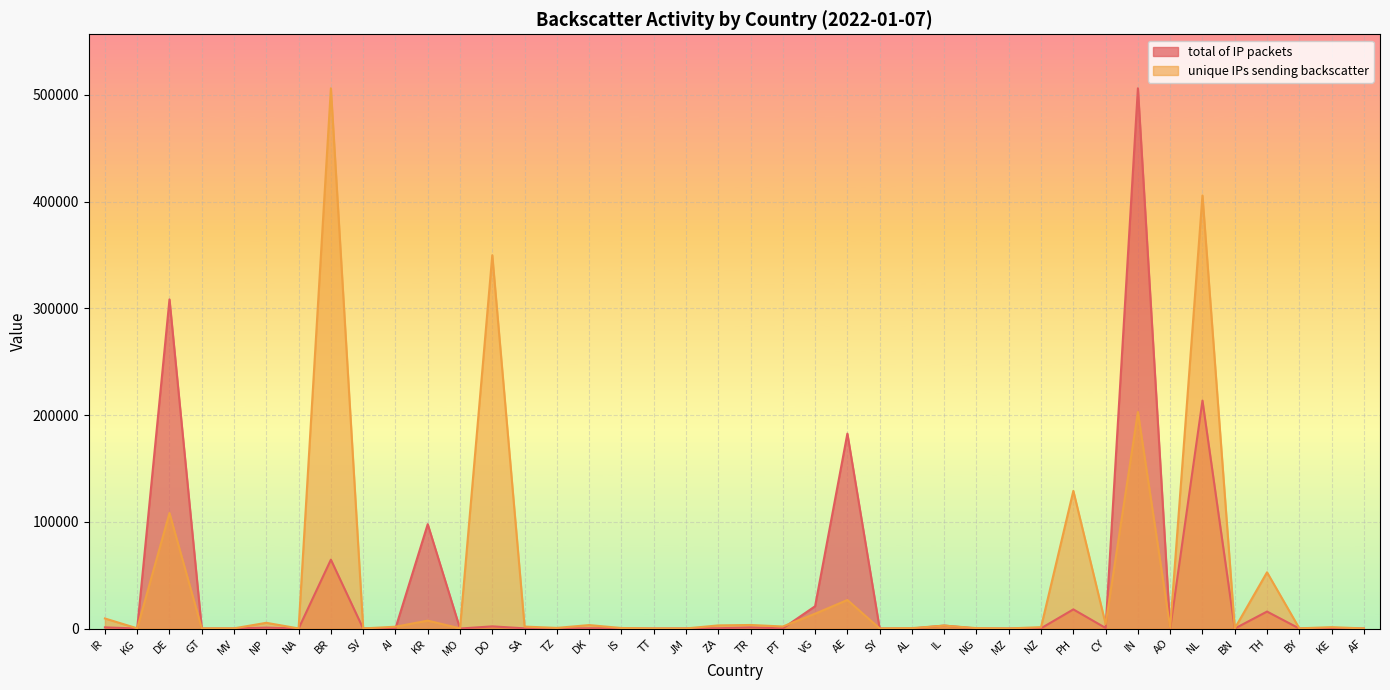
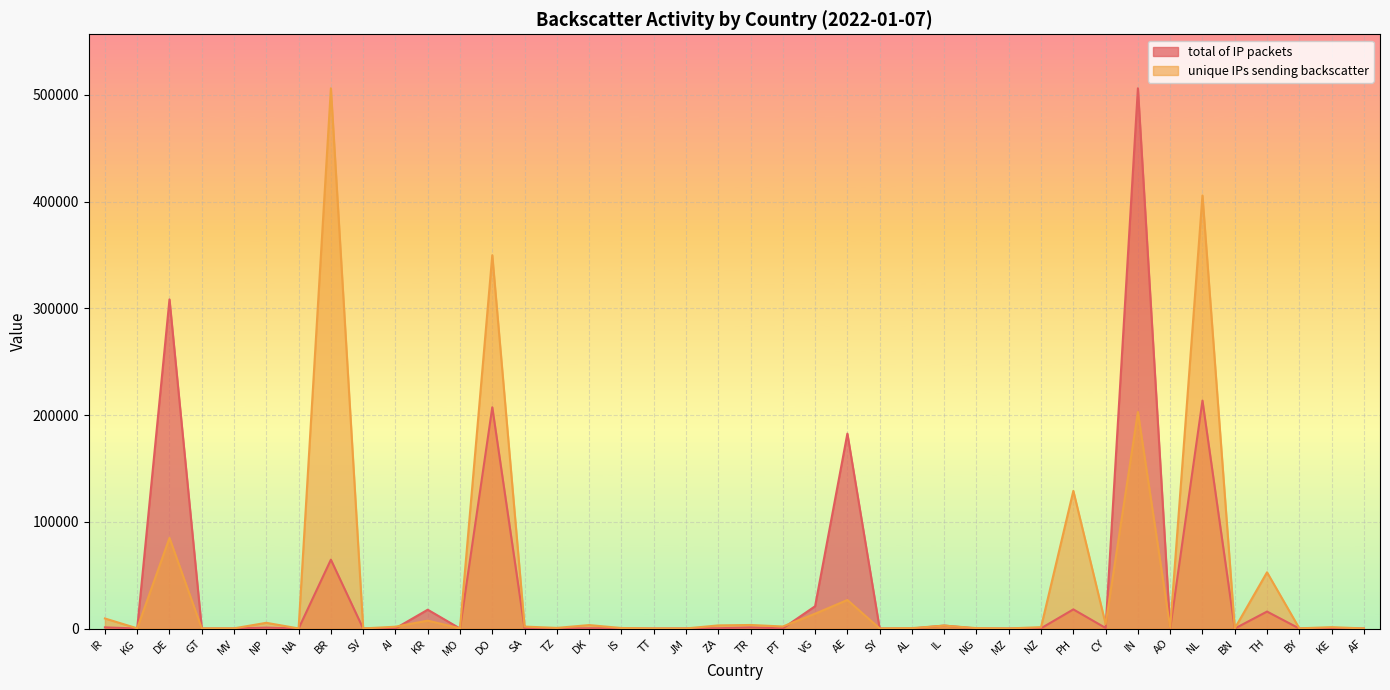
unique IPs sending backscatter, DE: 108000 -> 85000
total of IP packets, KR: 98000 -> 18000
total of IP packets, DO: 2000 -> 207000
